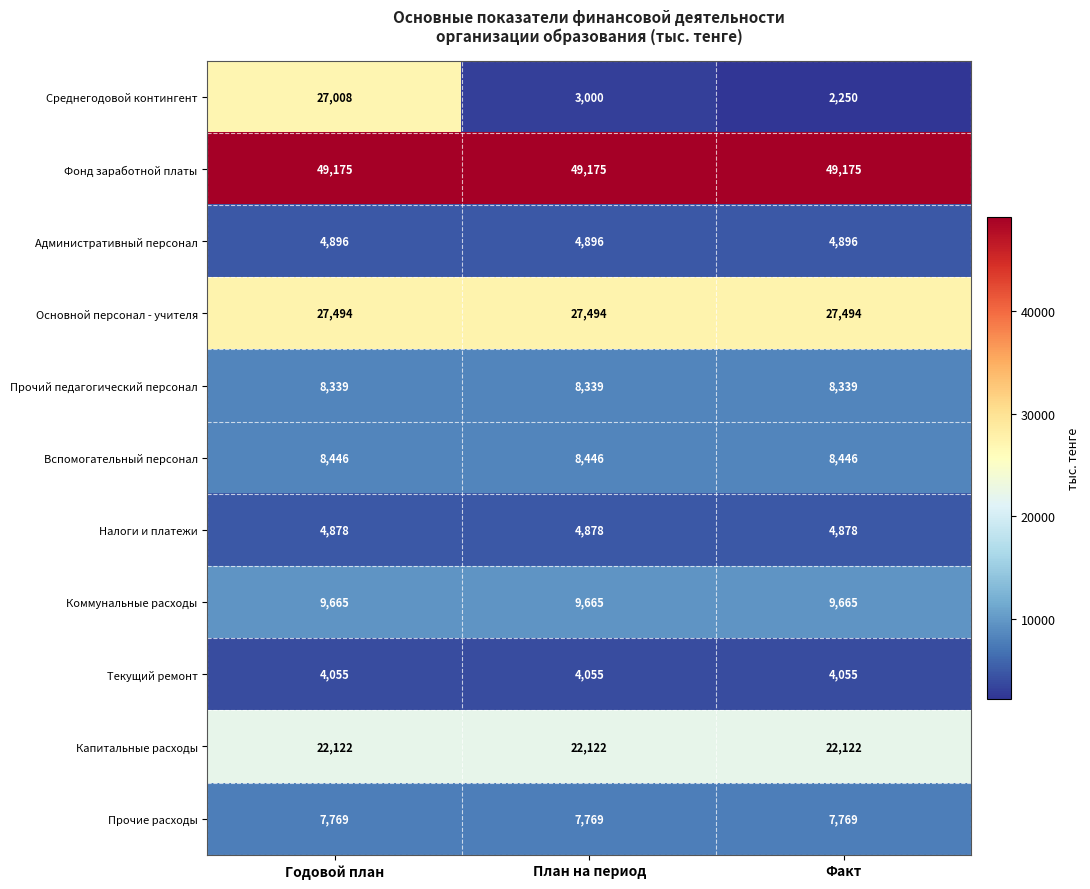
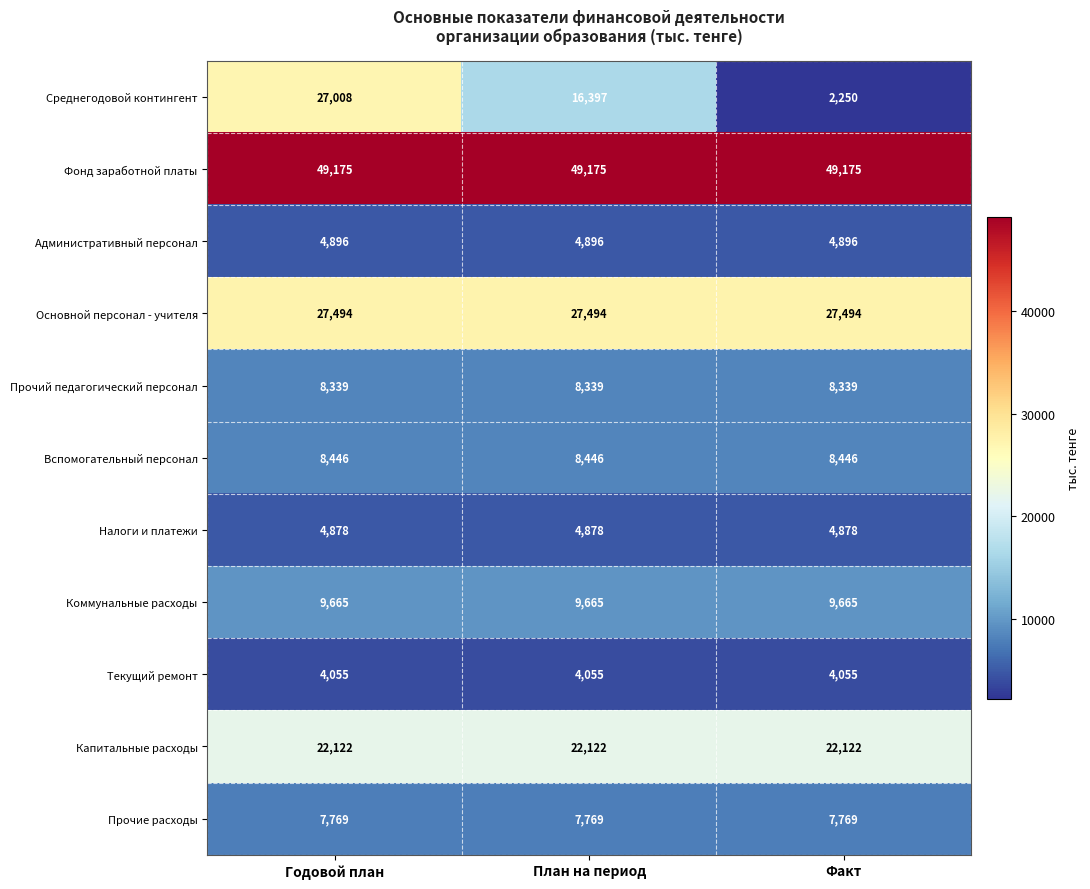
Среднегодовой контингент, План на период: 3,000 -> 16,397
